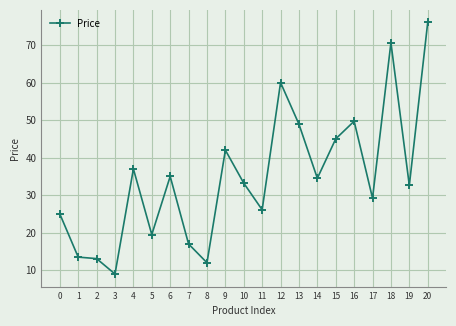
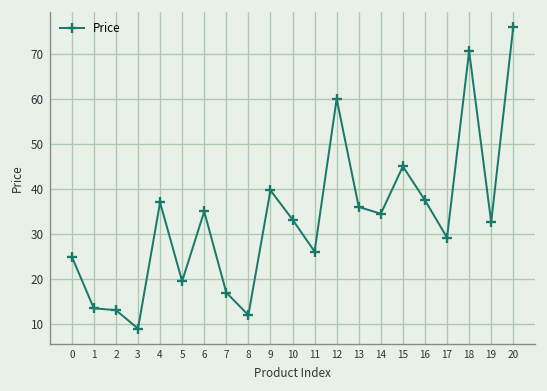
9: 42 -> 40
13: 49 -> 36
16: 50 -> 38
